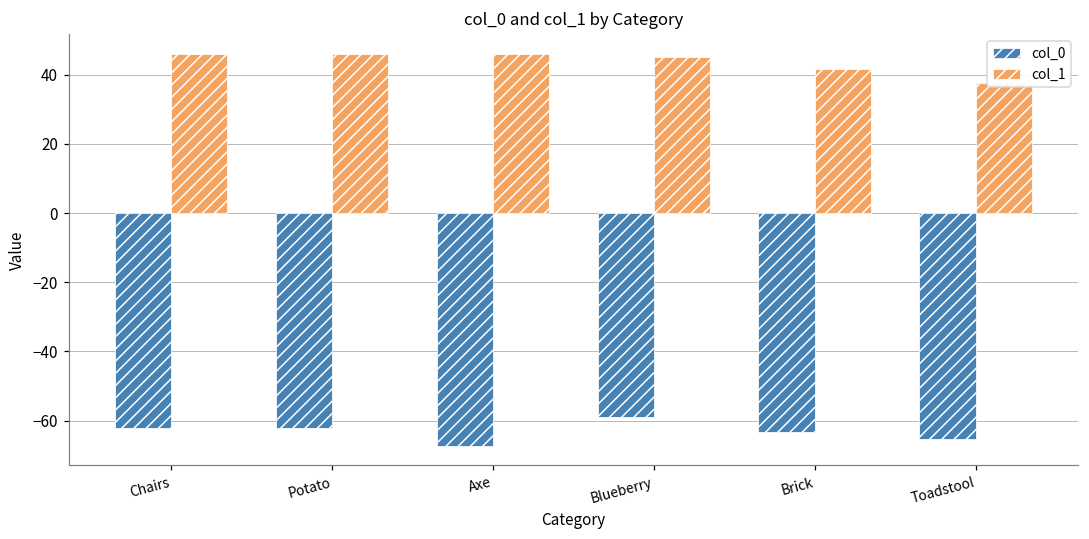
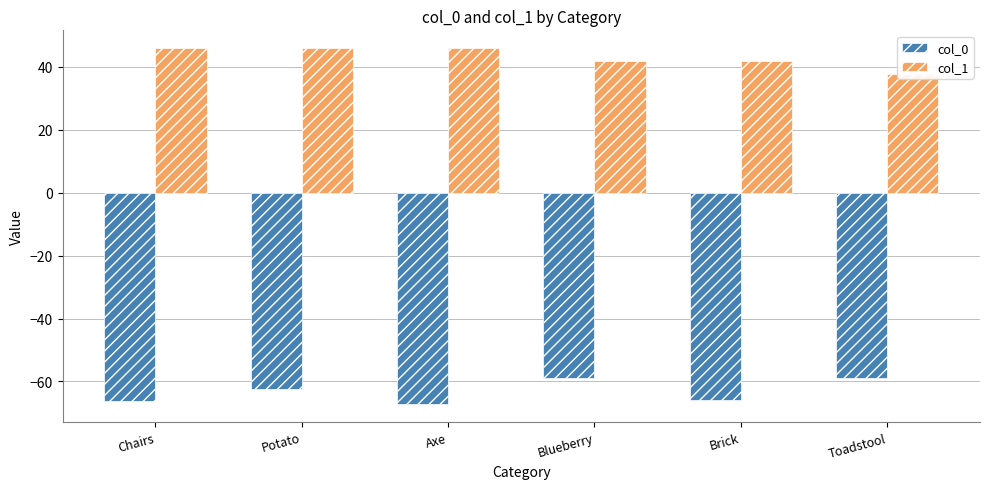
col_0, Chairs: -62 -> -66
col_1, Blueberry: 45 -> 42
col_0, Brick: -63 -> -66
col_0, Toadstool: -65 -> -59
